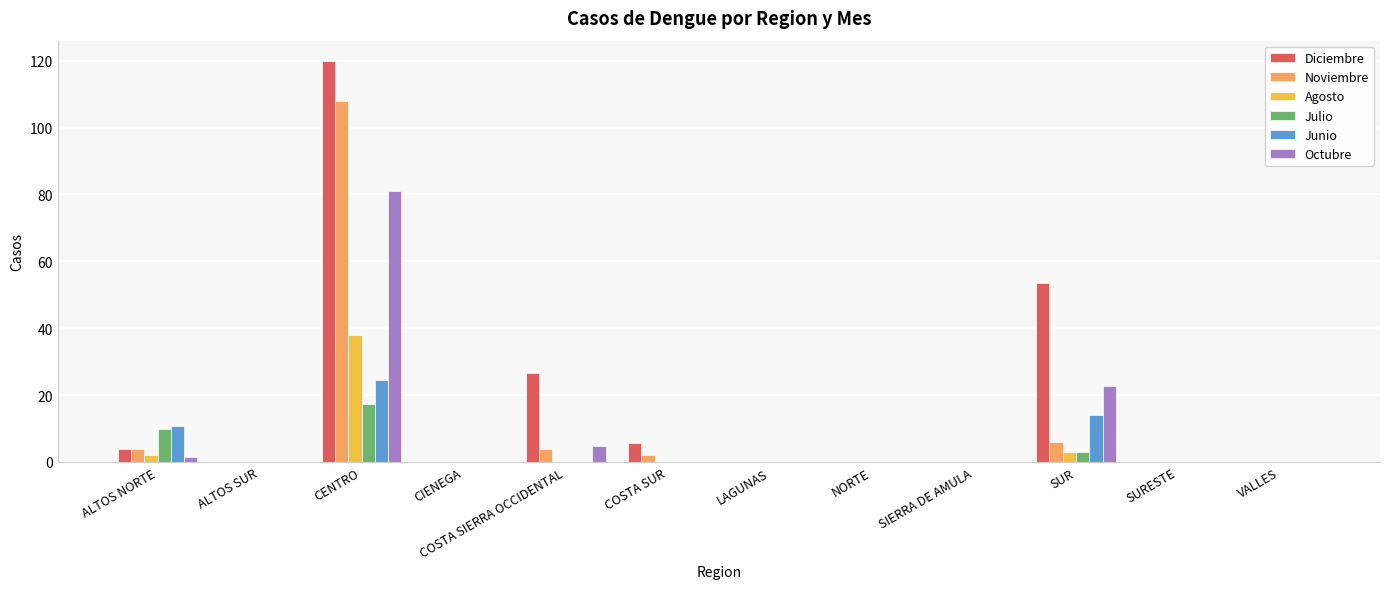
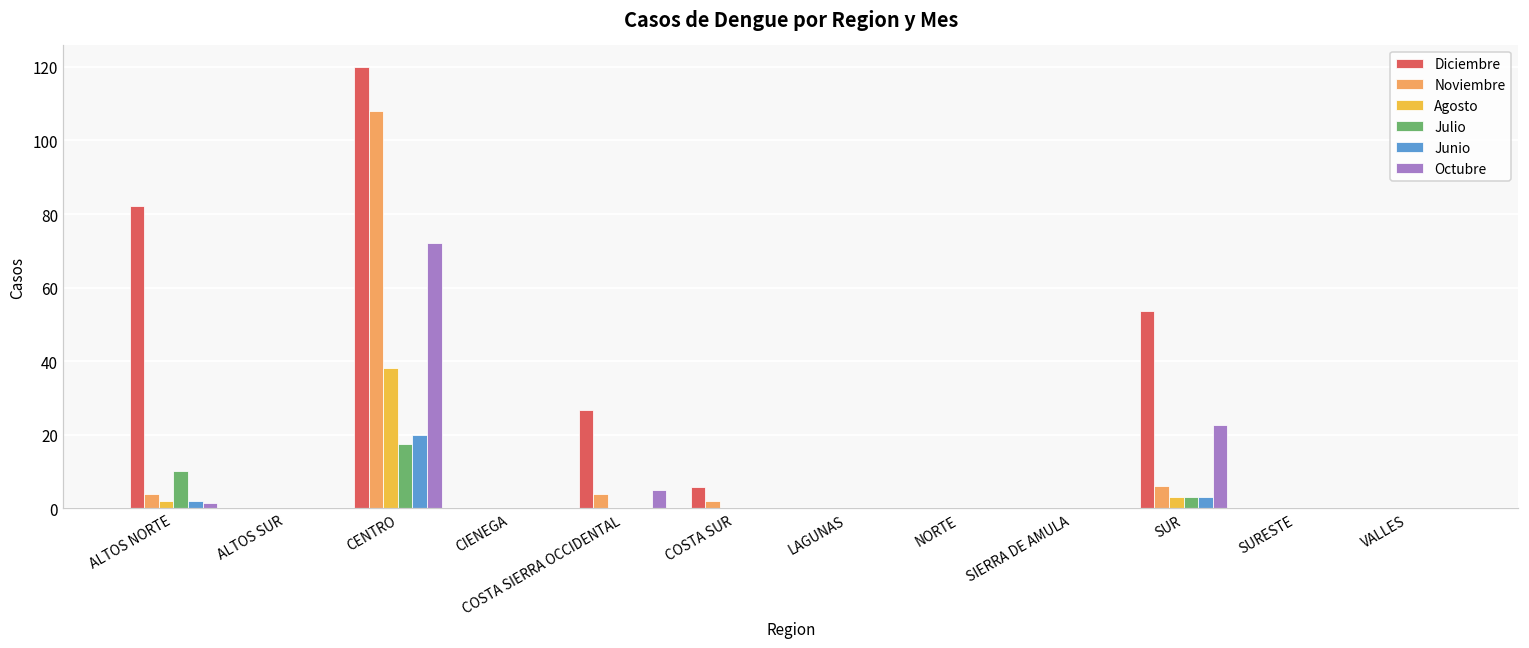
Diciembre, ALTOS NORTE: 4 -> 82
Junio, ALTOS NORTE: 11 -> 2
Junio, CENTRO: 24 -> 20
Octubre, CENTRO: 81 -> 72
Junio, SUR: 14 -> 3
